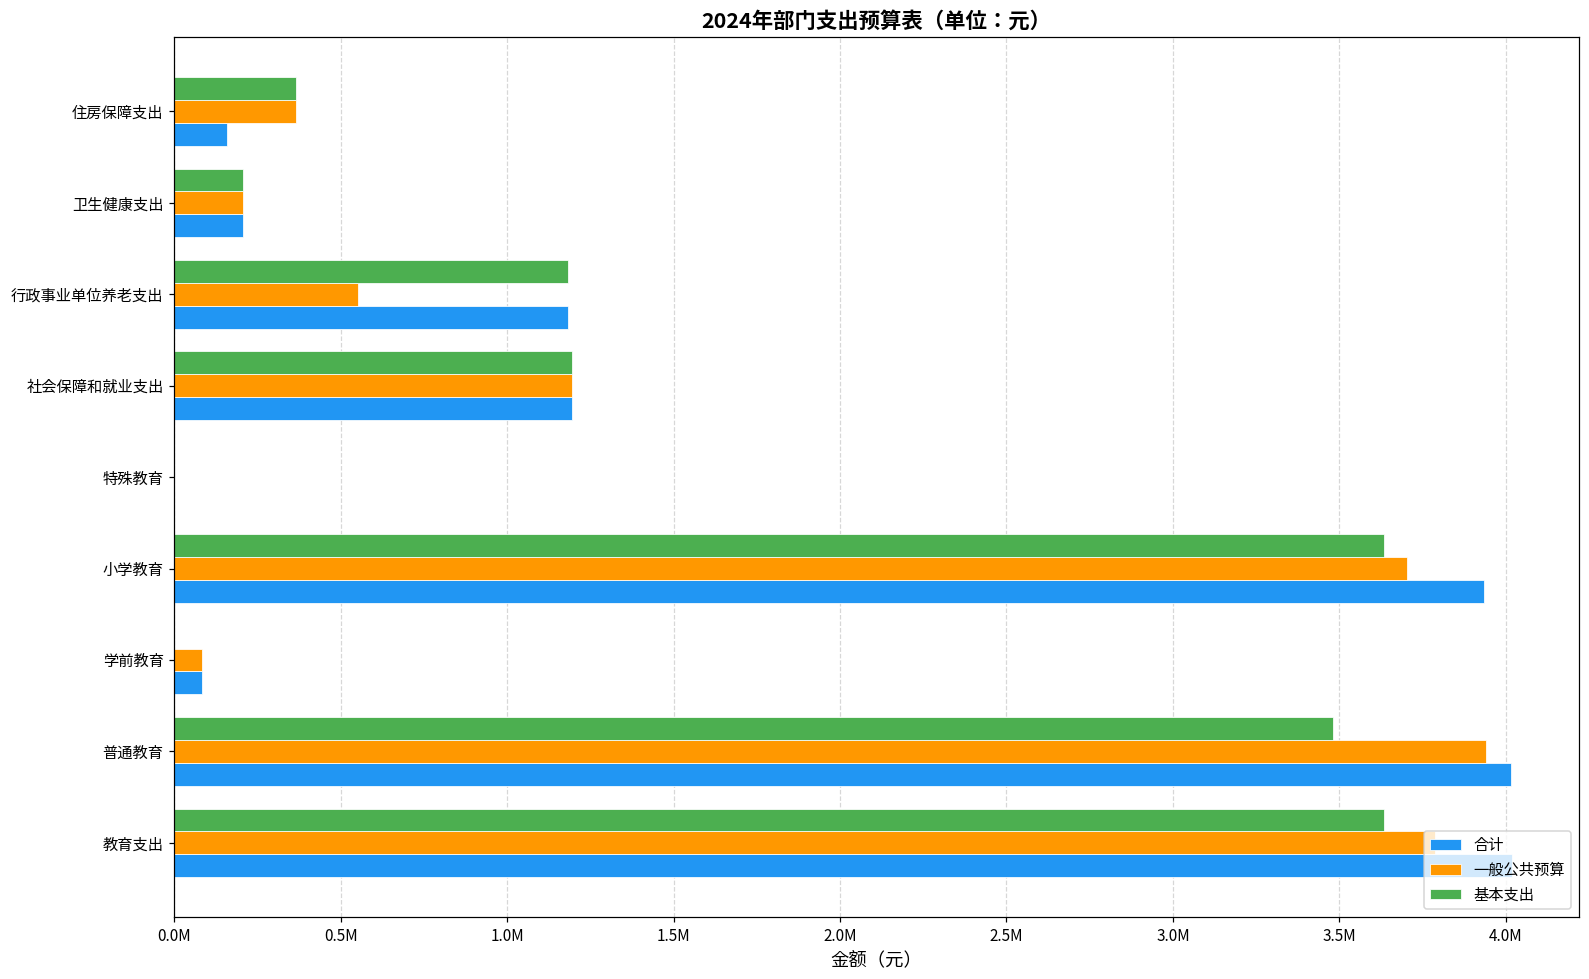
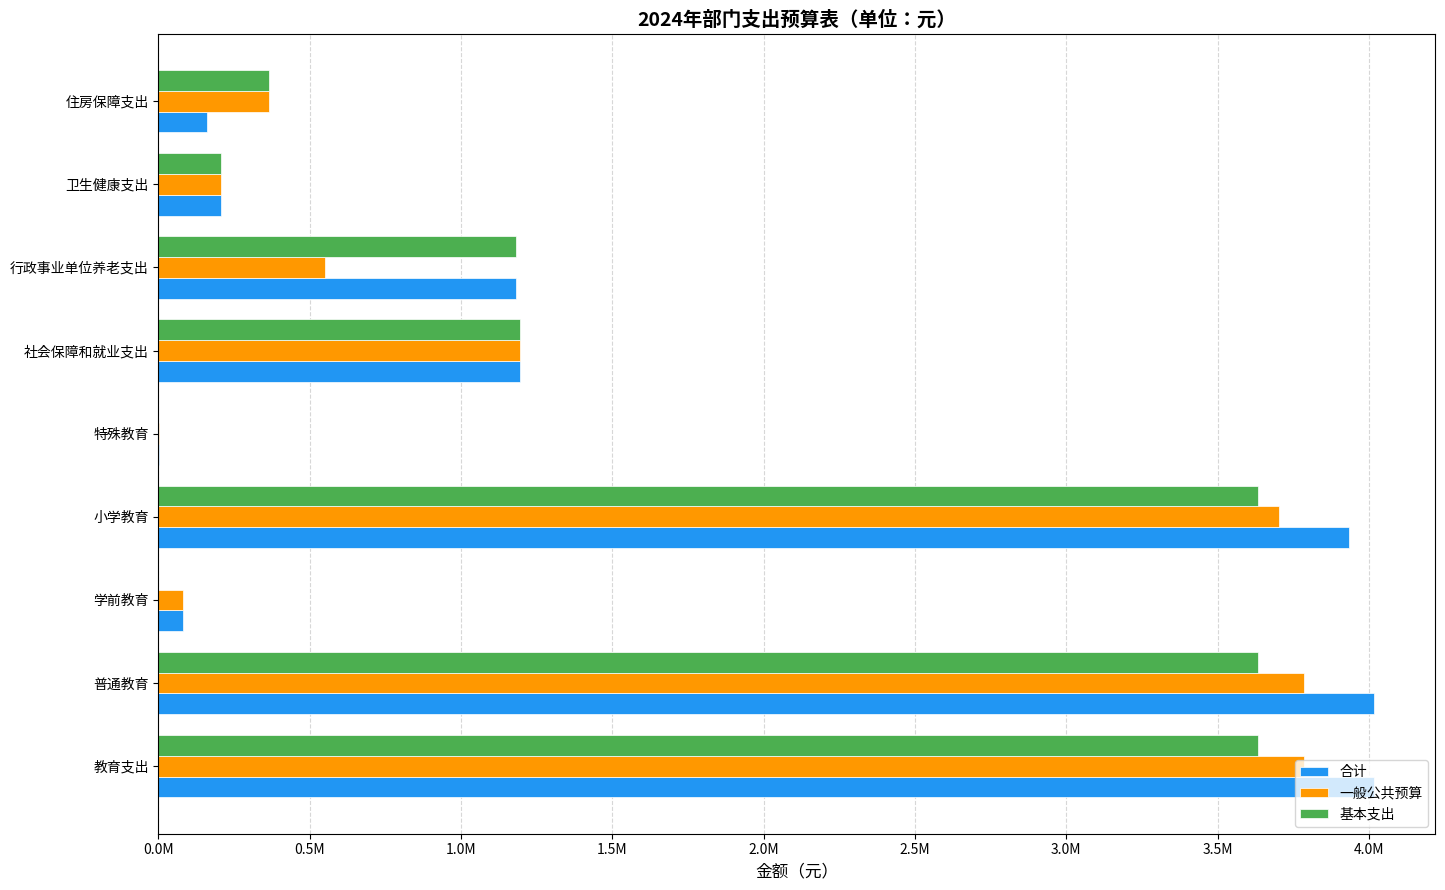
基本支出, 普通教育: 3480000 -> 3640000
一般公共预算, 普通教育: 3940000 -> 3790000
